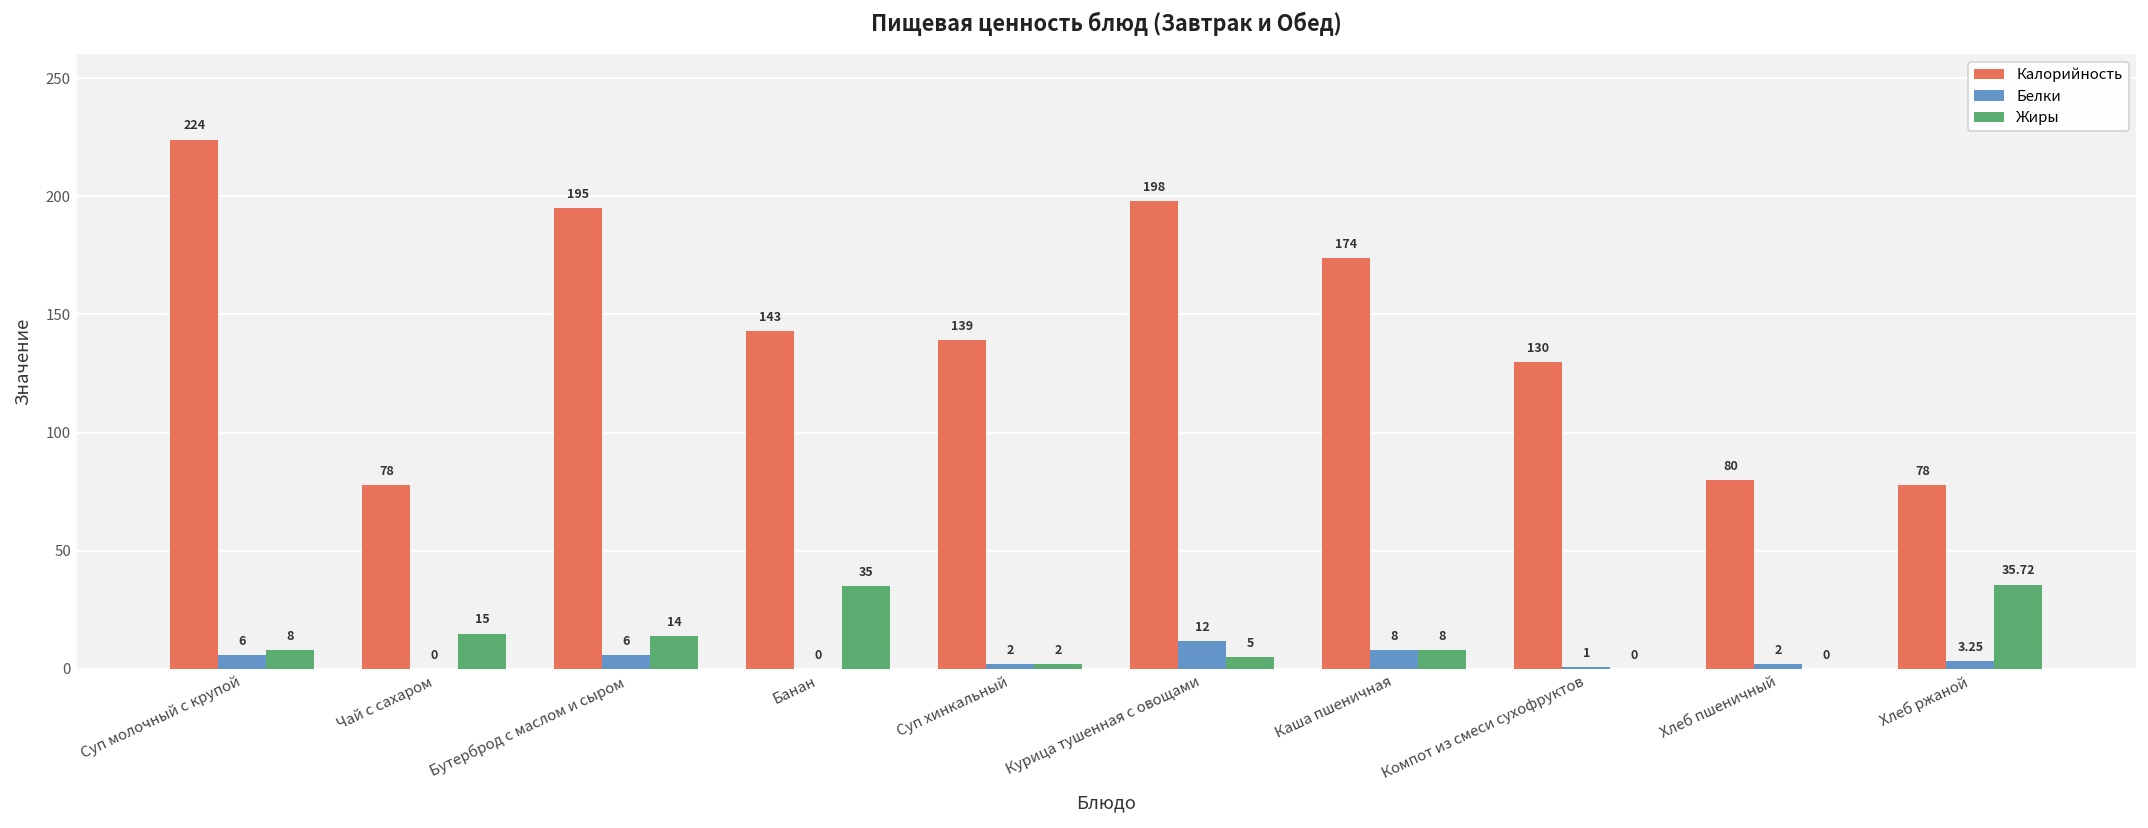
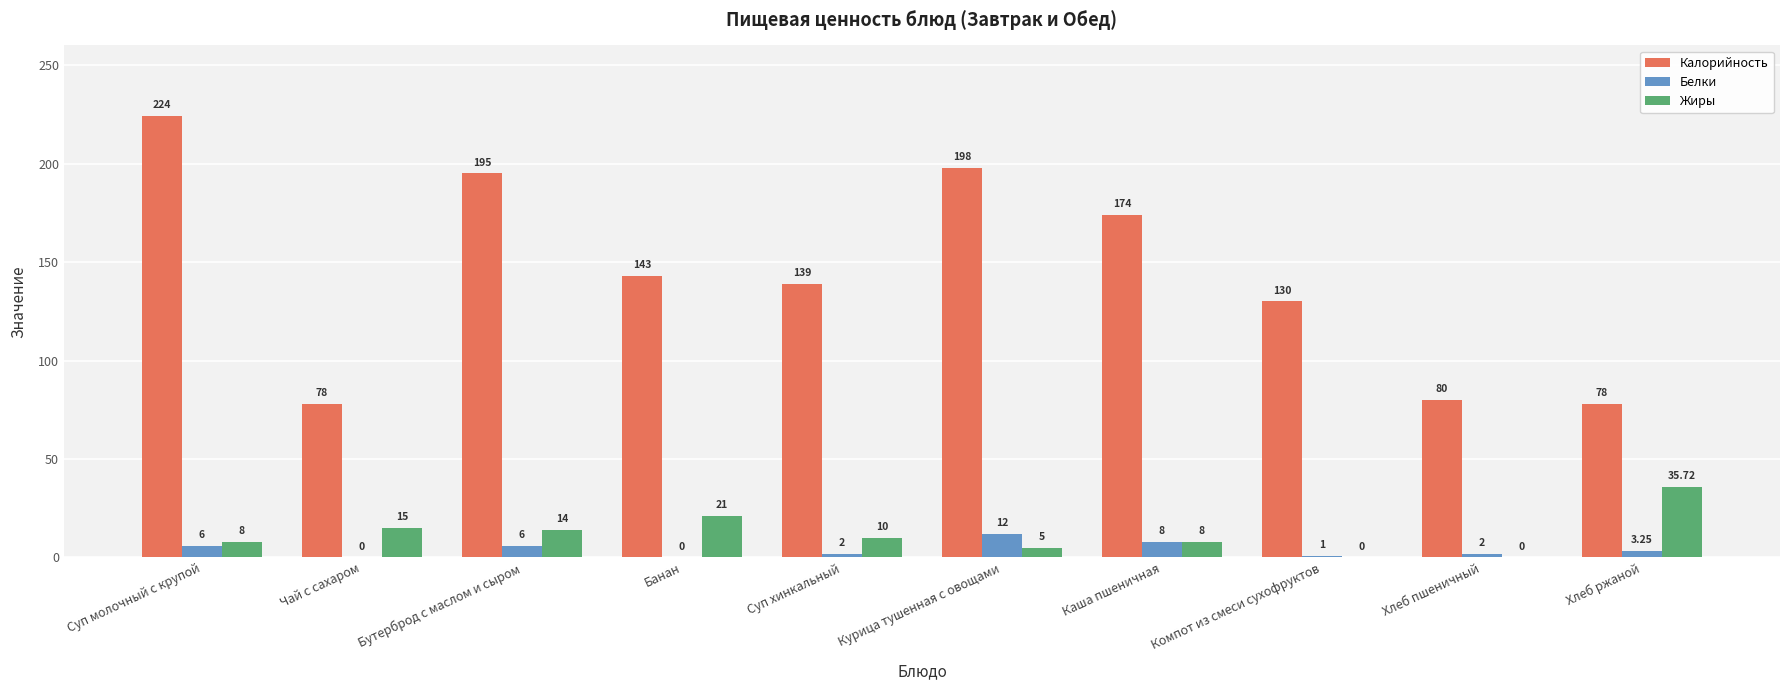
Жиры, Банан: 35 -> 21
Жиры, Суп хинкальный: 2 -> 10
